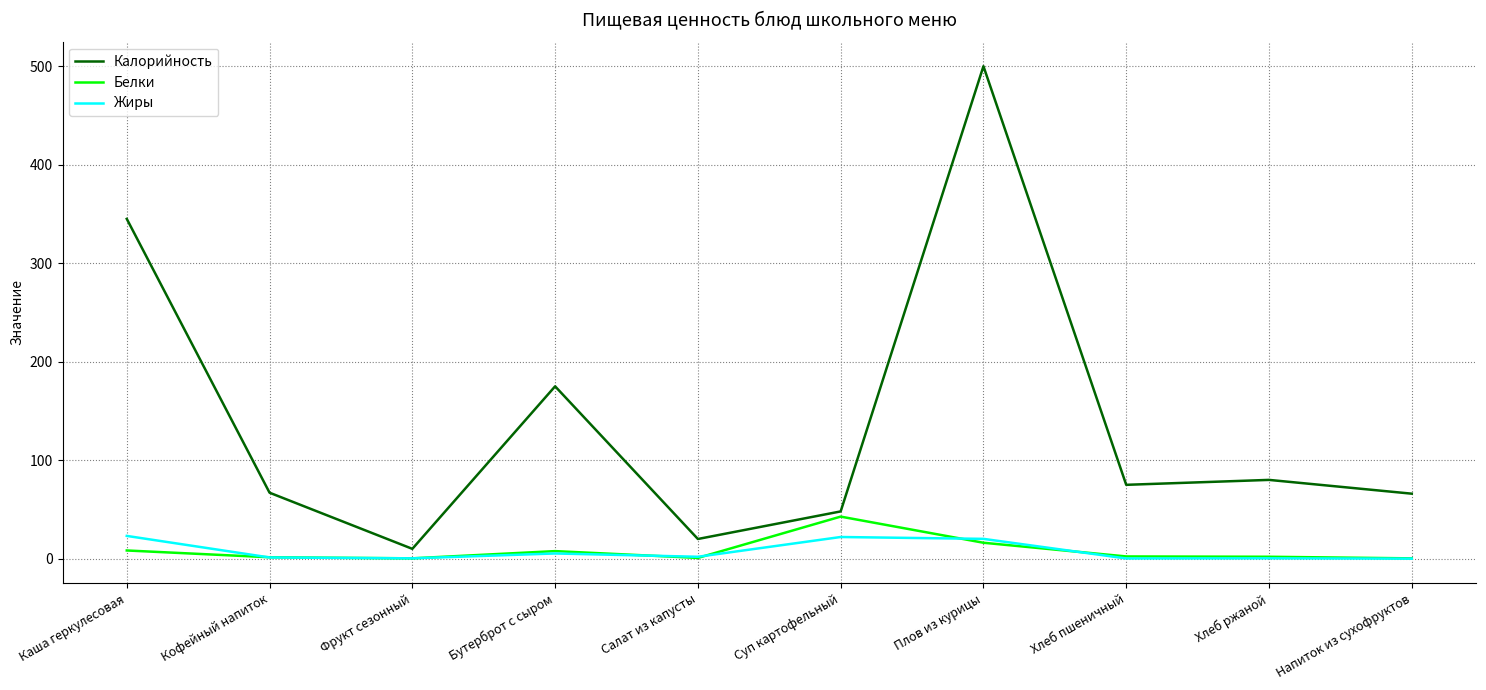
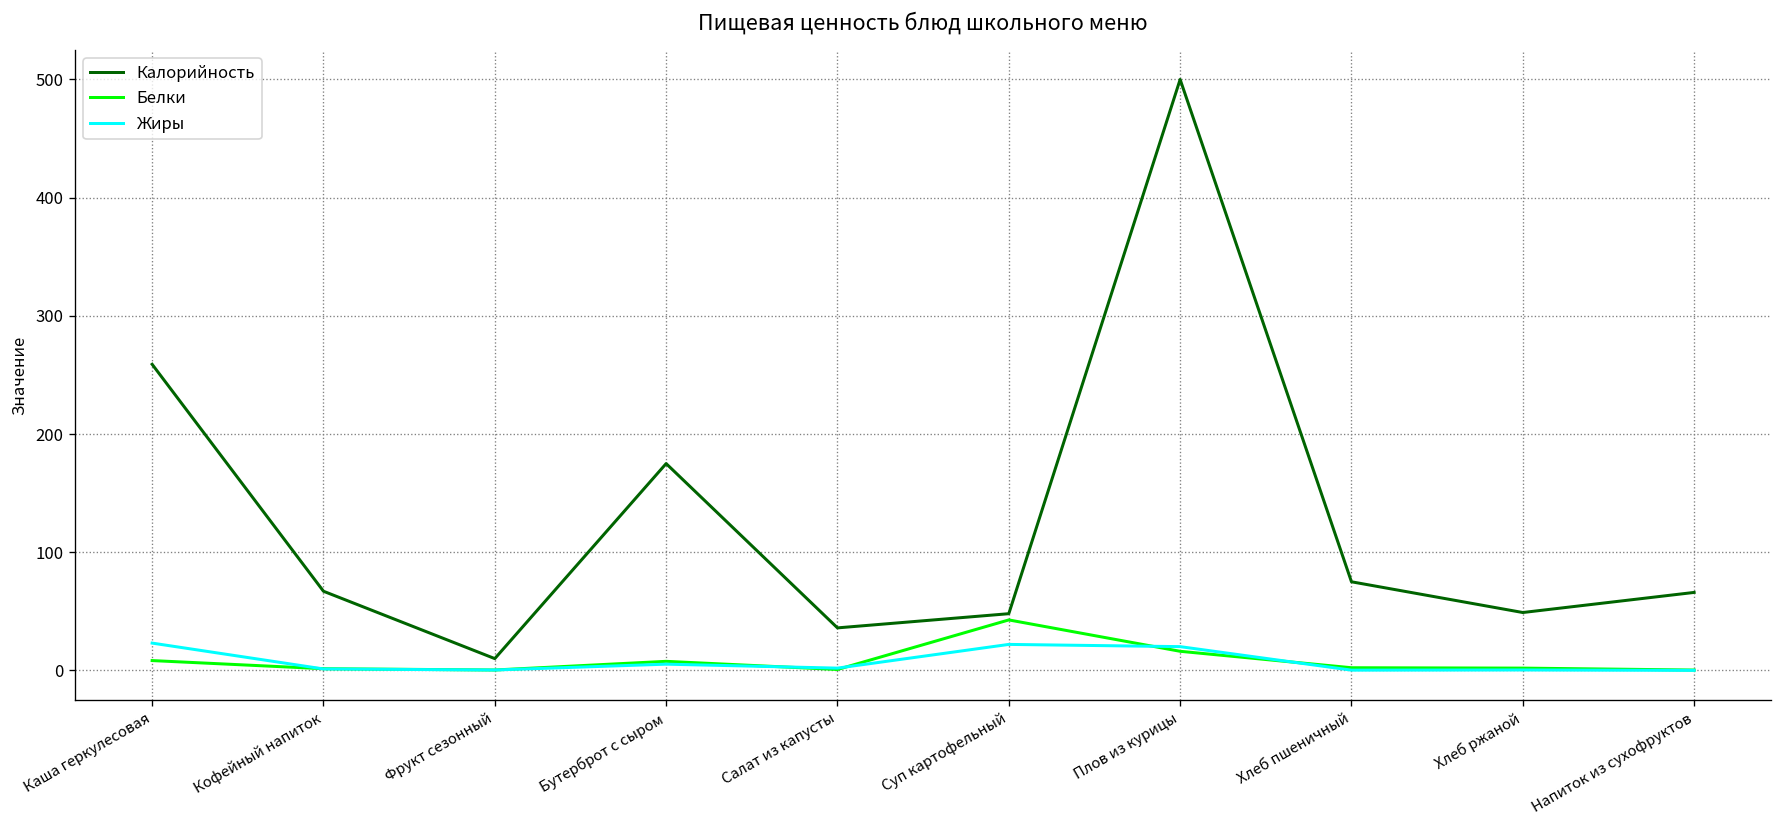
Калорийность, Каша геркулесовая: 350 -> 260
Калорийность, Салат из капусты: 20 -> 40
Калорийность, Хлеб ржаной: 80 -> 50
